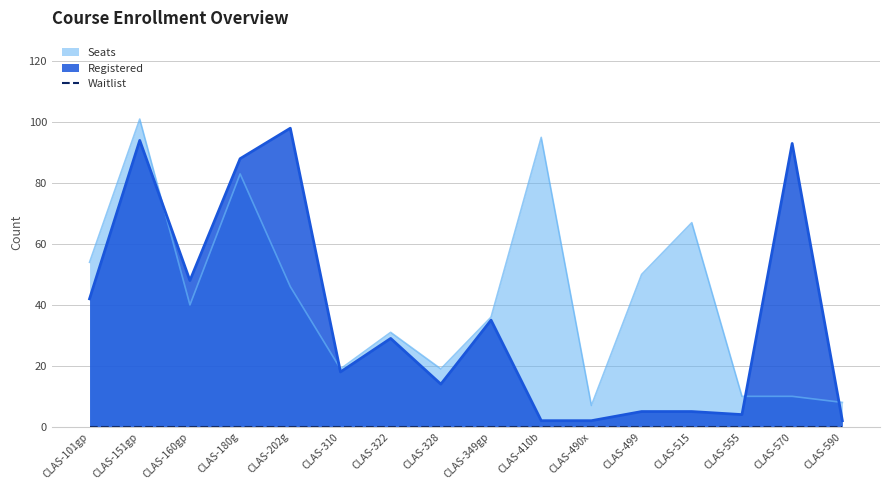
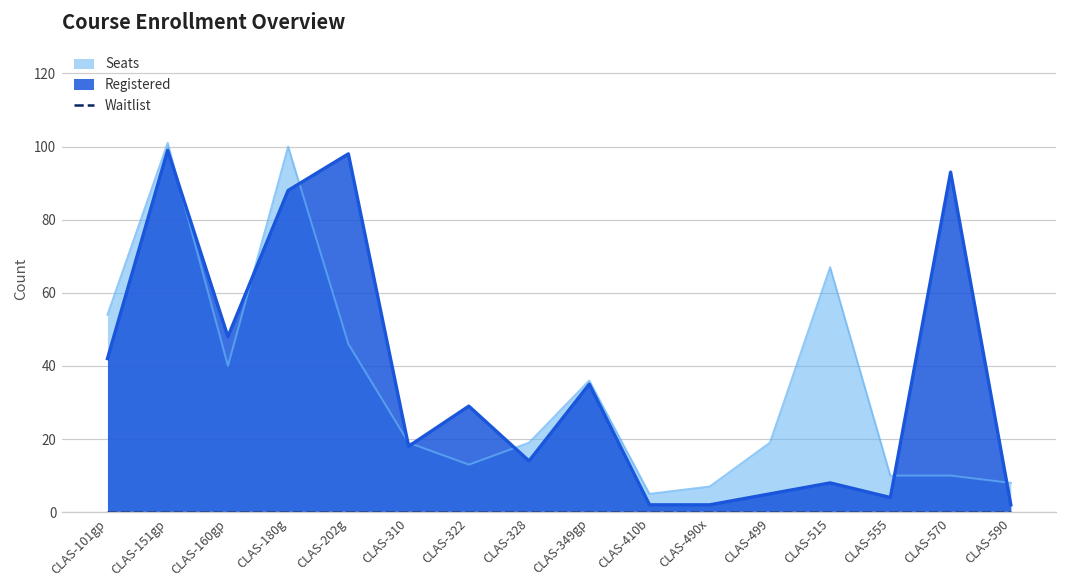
Registered, CLAS-151gp: 94 -> 99
Seats, CLAS-180g: 83 -> 100
Seats, CLAS-322: 31 -> 13
Seats, CLAS-410b: 95 -> 5
Seats, CLAS-499: 50 -> 19
Registered, CLAS-515: 5 -> 8
